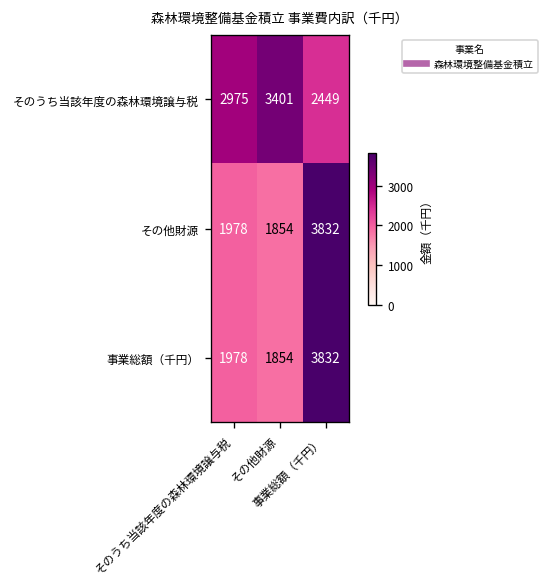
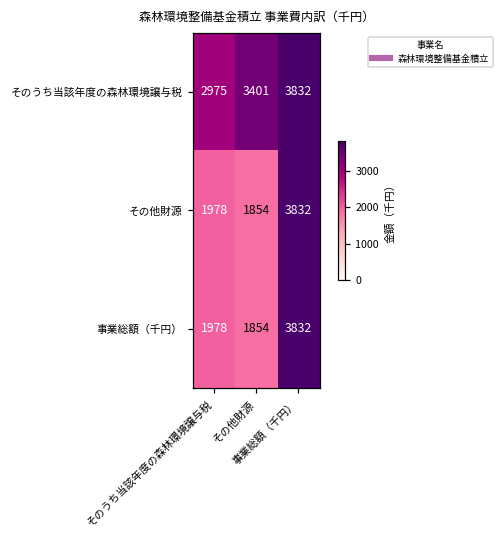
そのうち当該年度の森林環境譲与税, 事業総額（千円）: 2449 -> 3832
